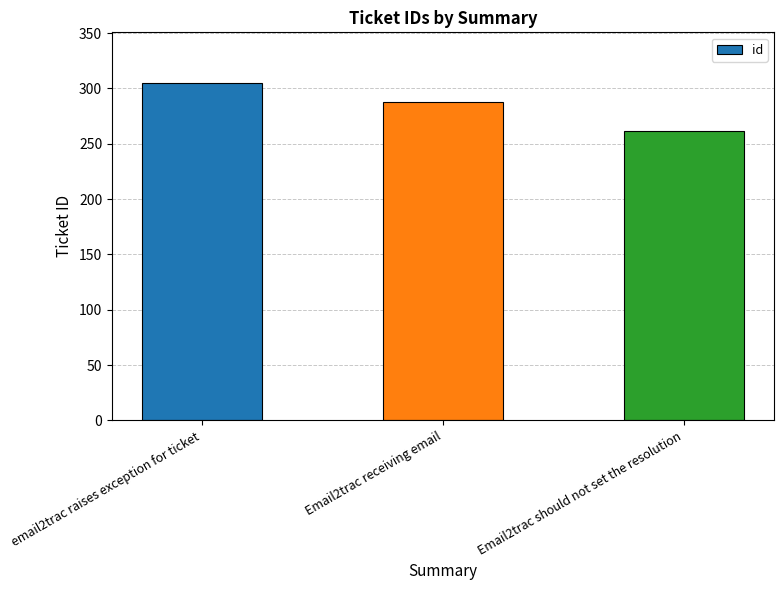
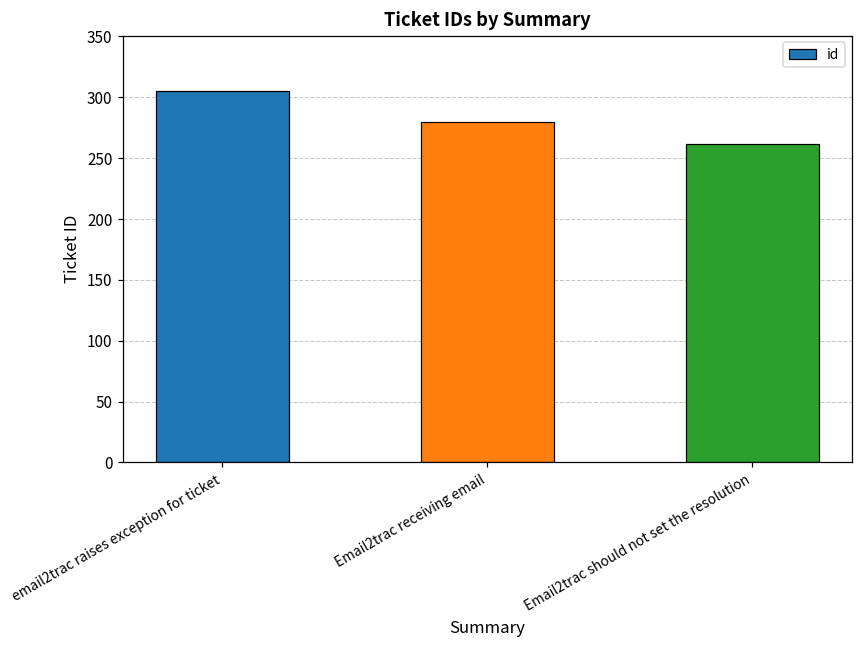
Email2trac receiving email: 288 -> 280
